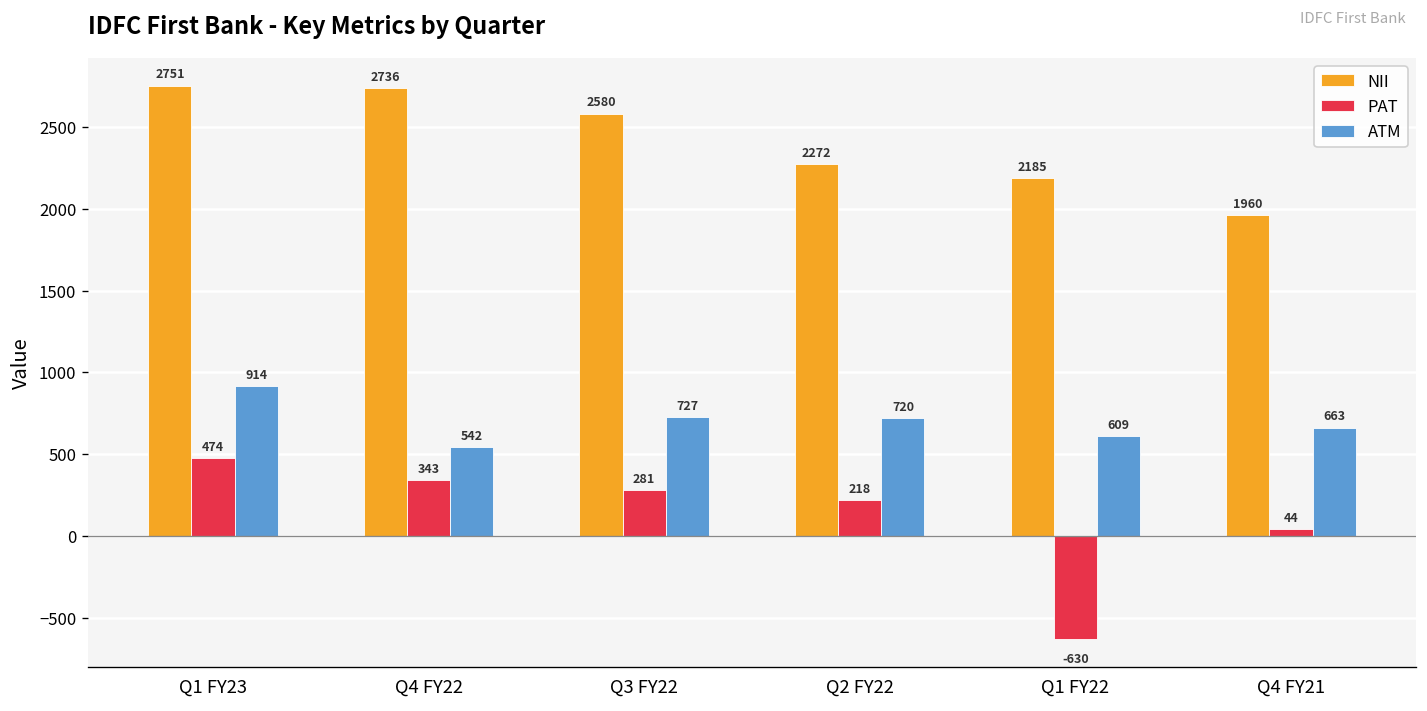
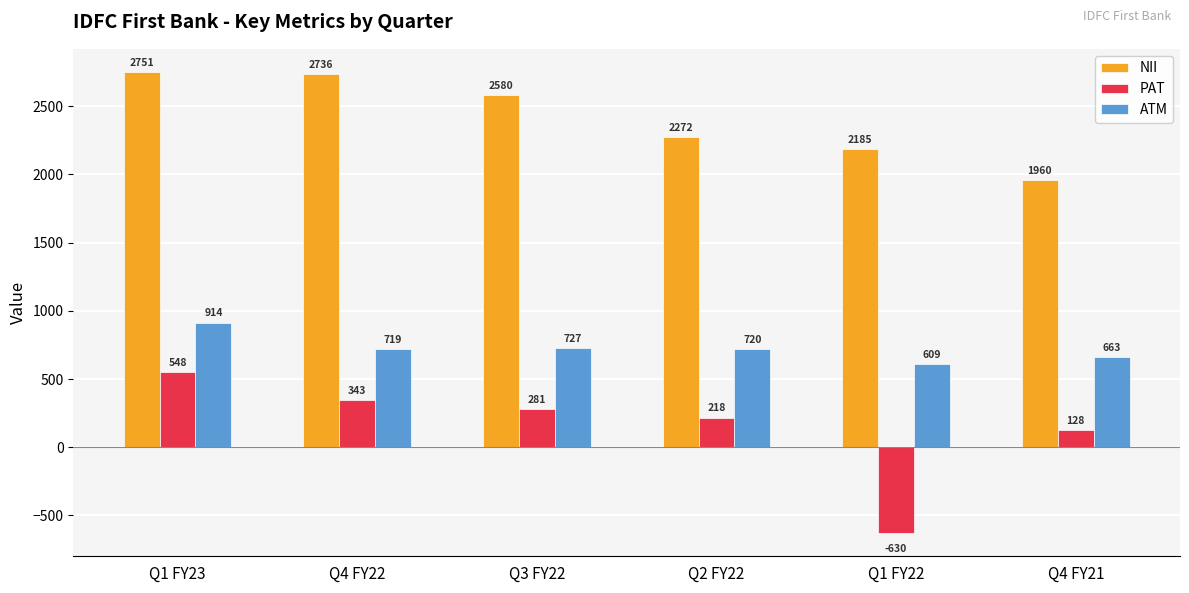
PAT, Q1 FY23: 474 -> 548
ATM, Q4 FY22: 542 -> 719
PAT, Q4 FY21: 44 -> 128
